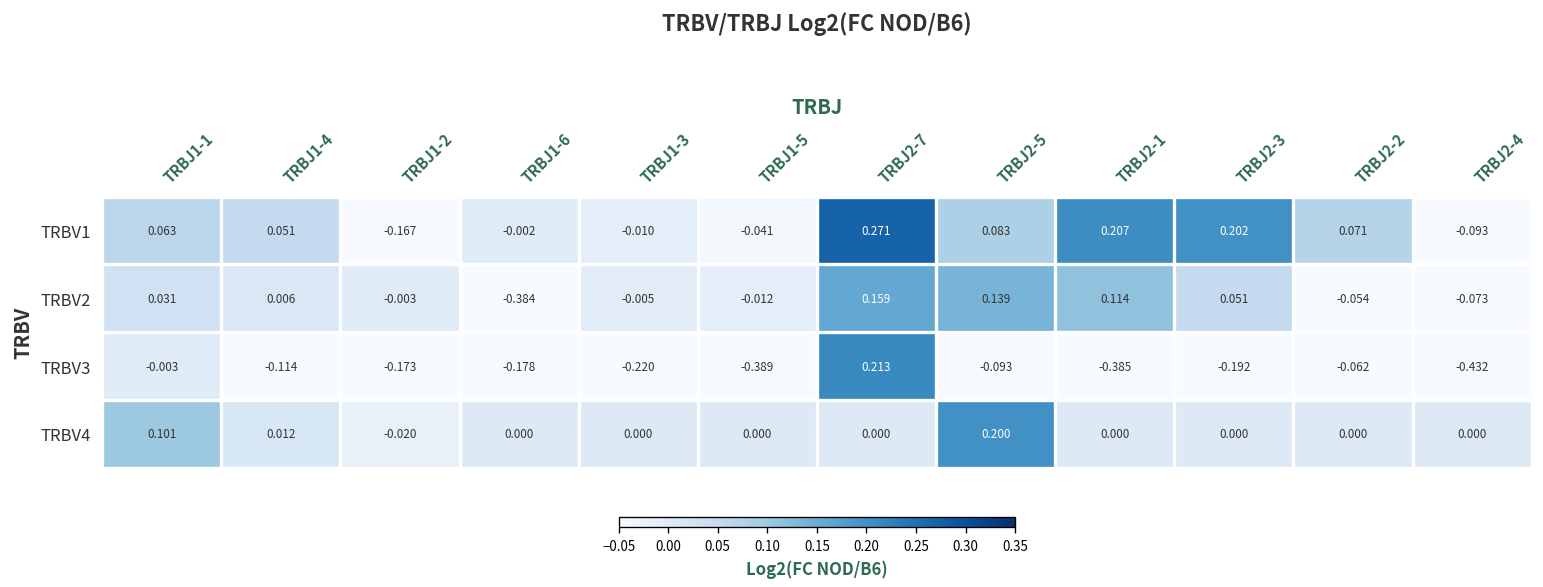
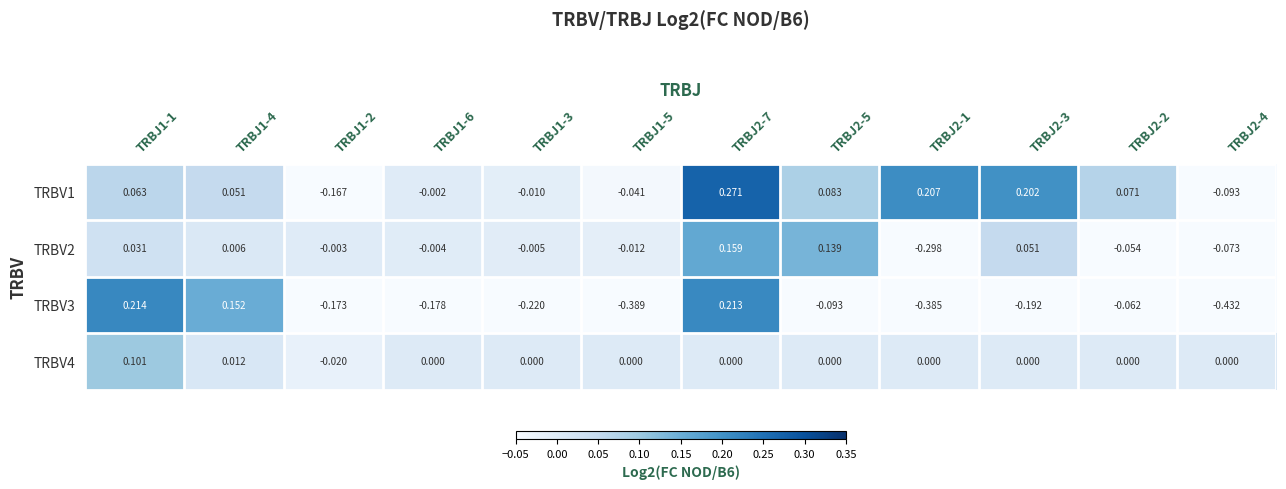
TRBV2, TRBJ1-6: -0.384 -> -0.004
TRBV2, TRBJ2-1: 0.114 -> -0.298
TRBV3, TRBJ1-1: -0.003 -> 0.214
TRBV3, TRBJ1-4: -0.114 -> 0.152
TRBV4, TRBJ2-5: 0.200 -> 0.000
